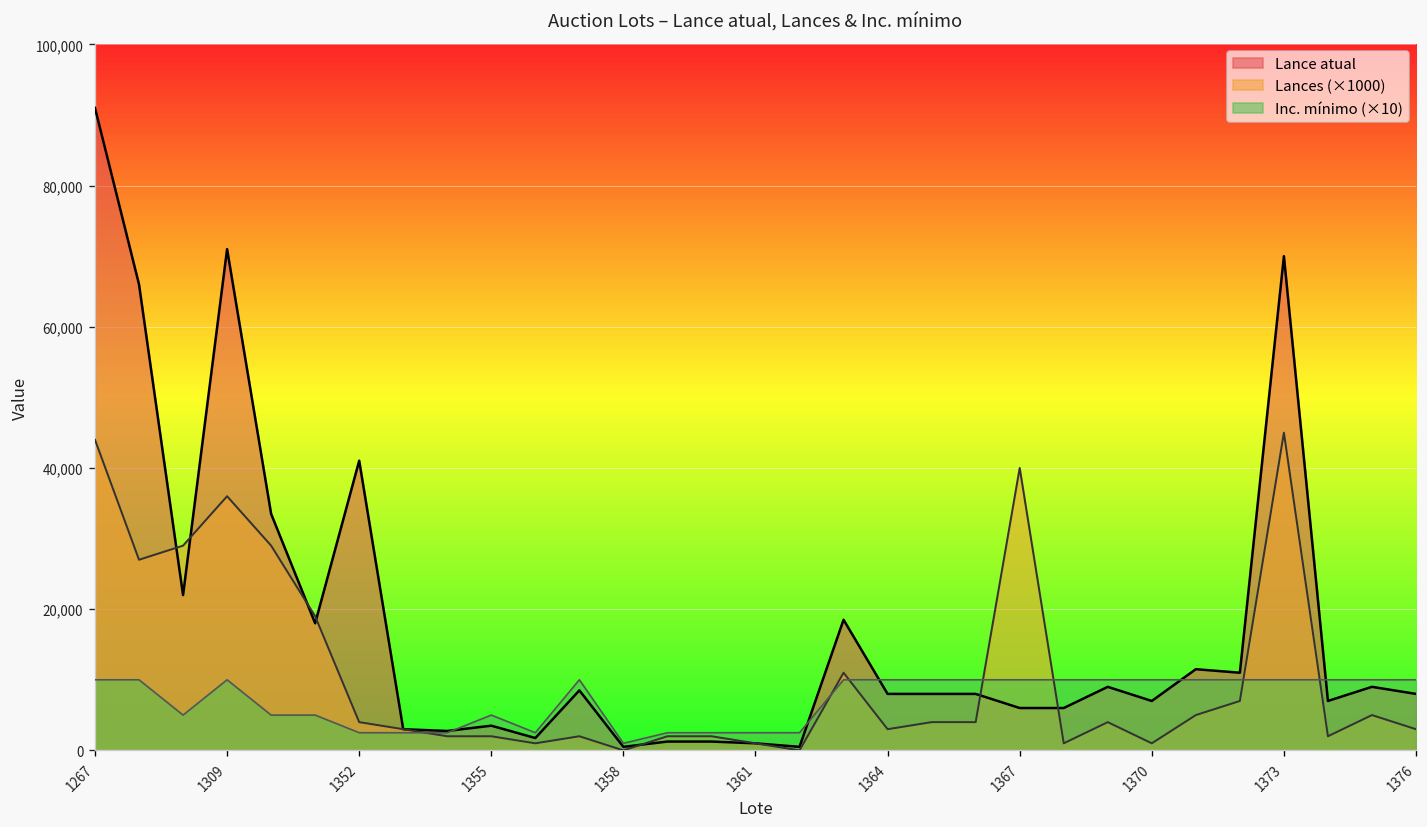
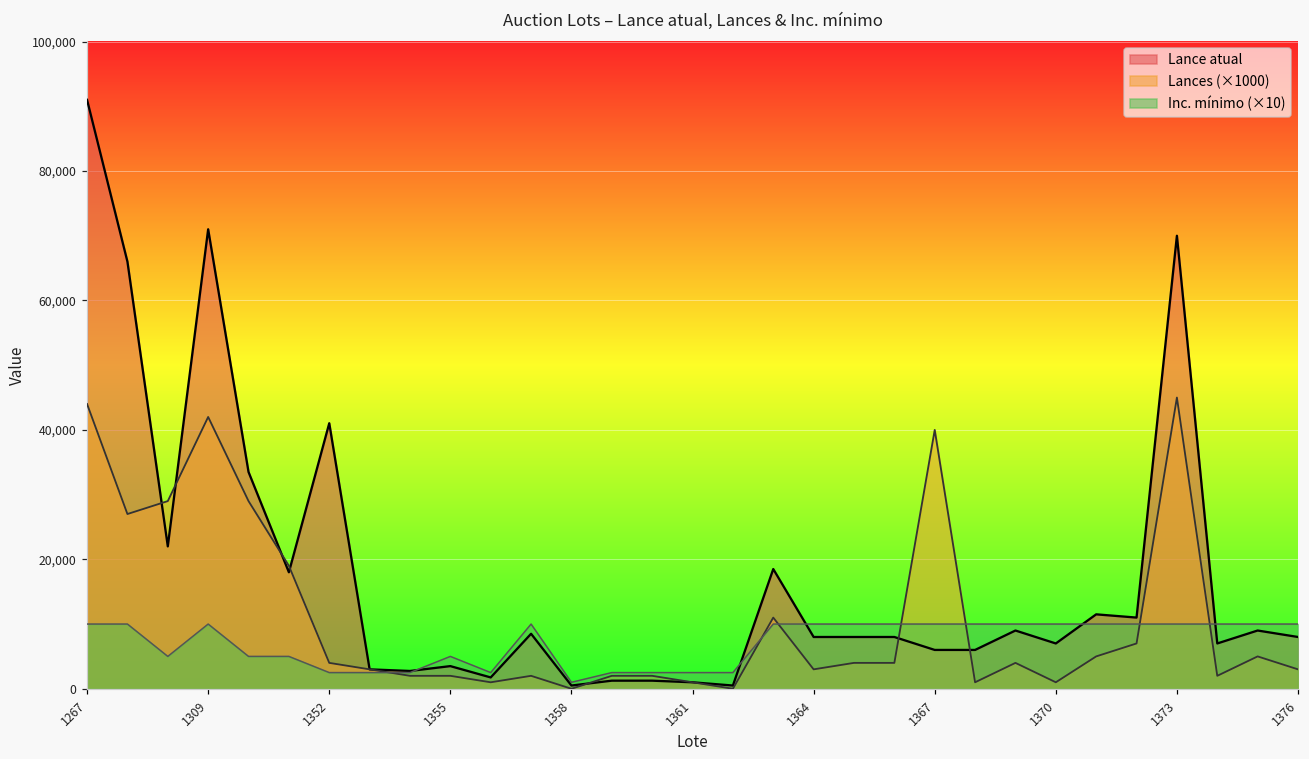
Lances (×1000), 1309: 36,000 -> 42,000
